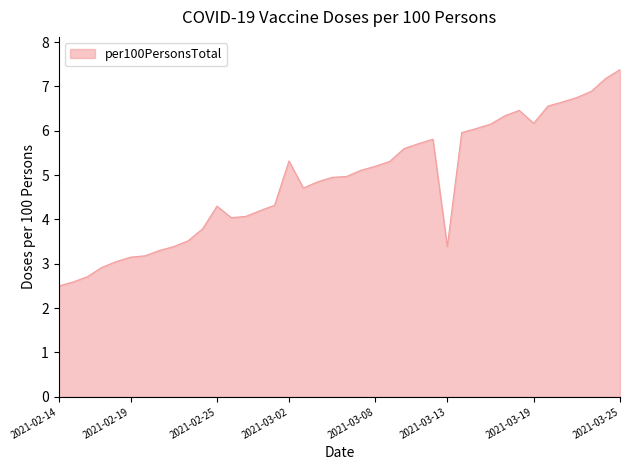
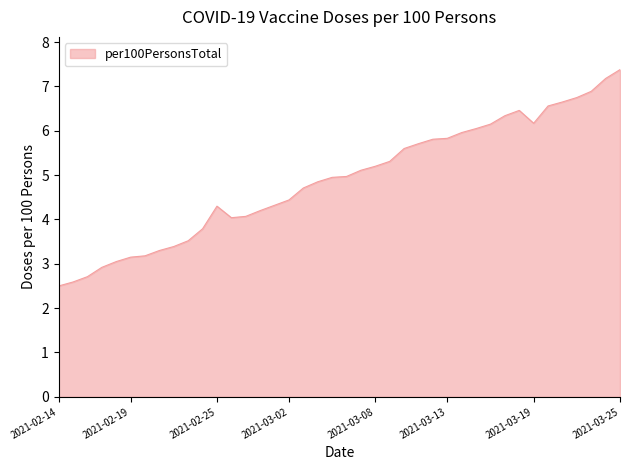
2021-03-02: 5.3 -> 4.4
2021-03-13: 3.4 -> 5.8
